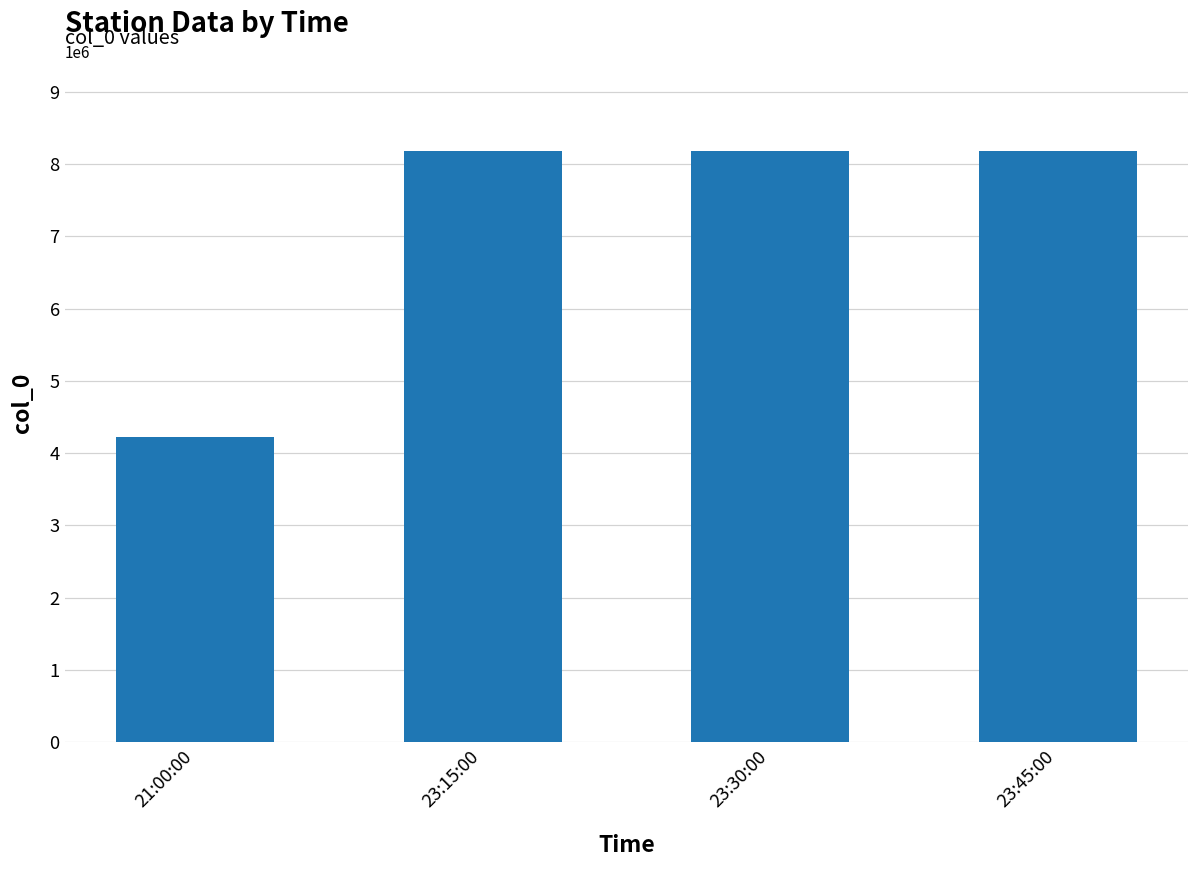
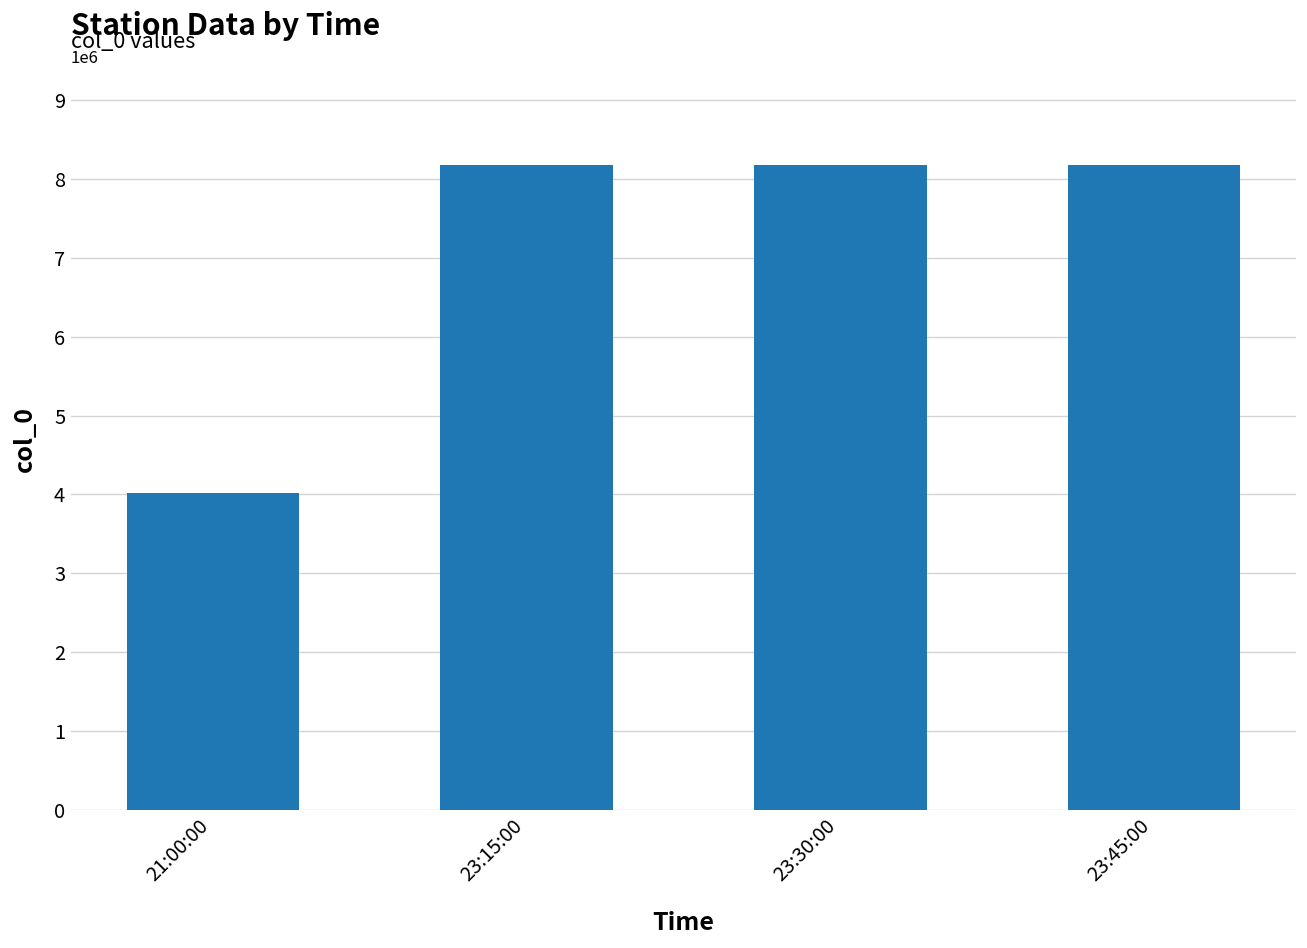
21:00:00: 4200000 -> 4000000
